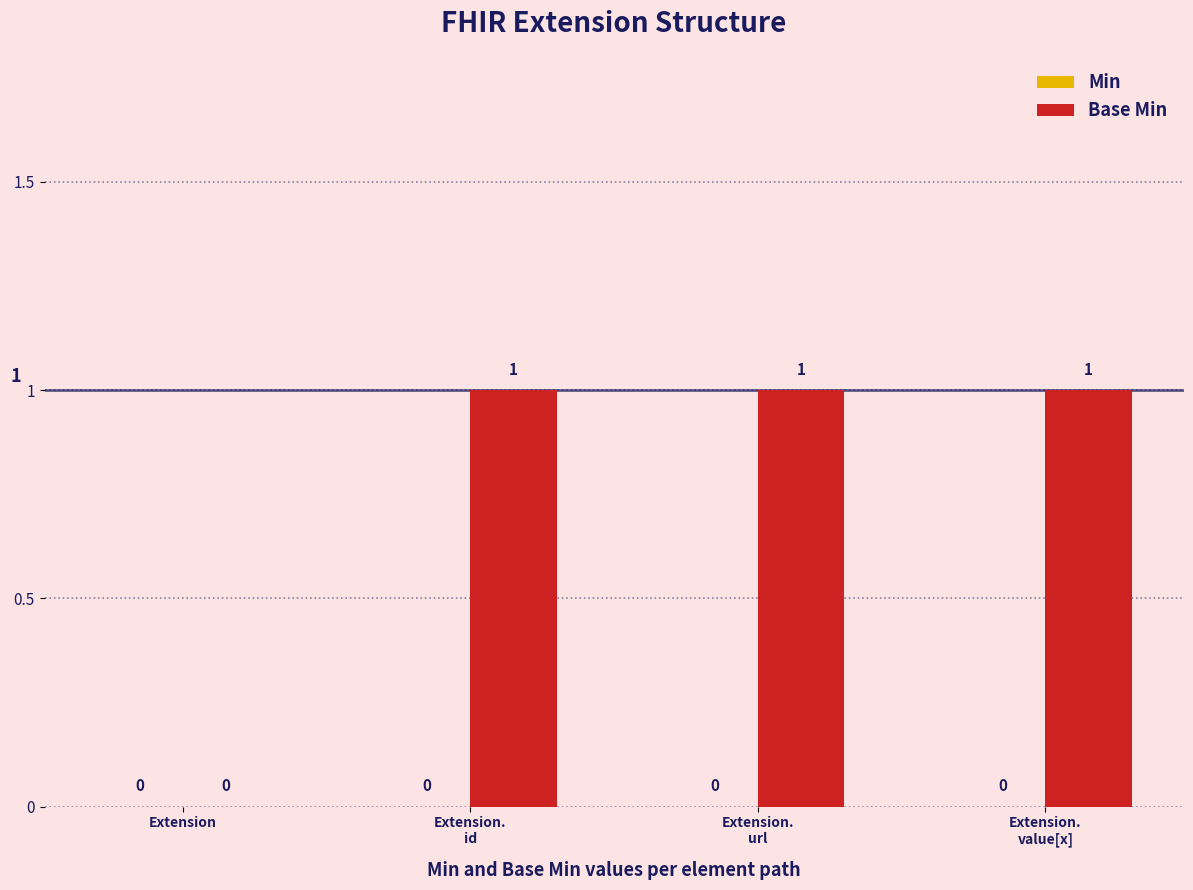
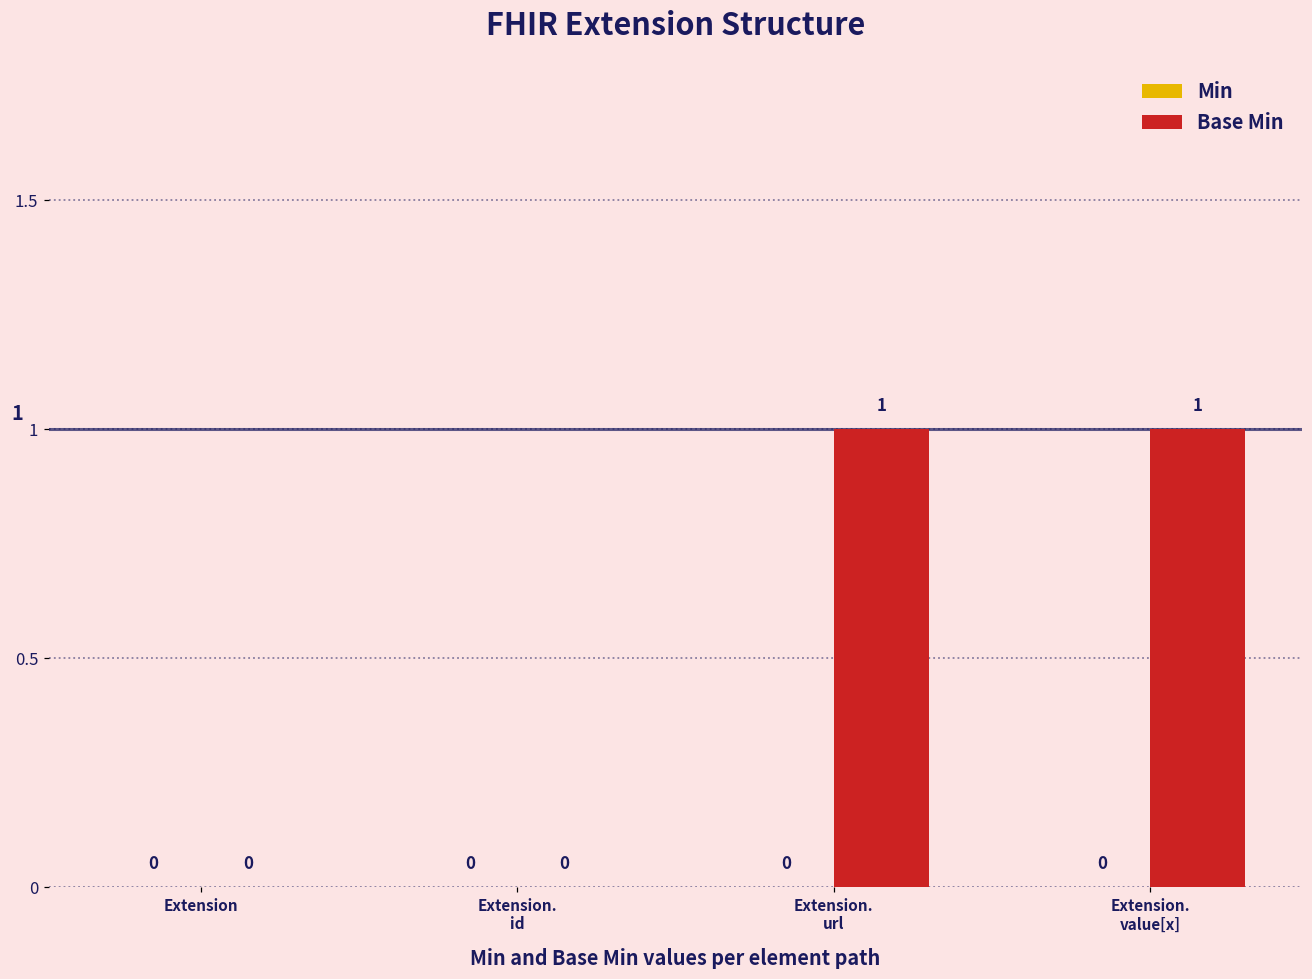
Base Min, Extension. id: 1 -> 0
